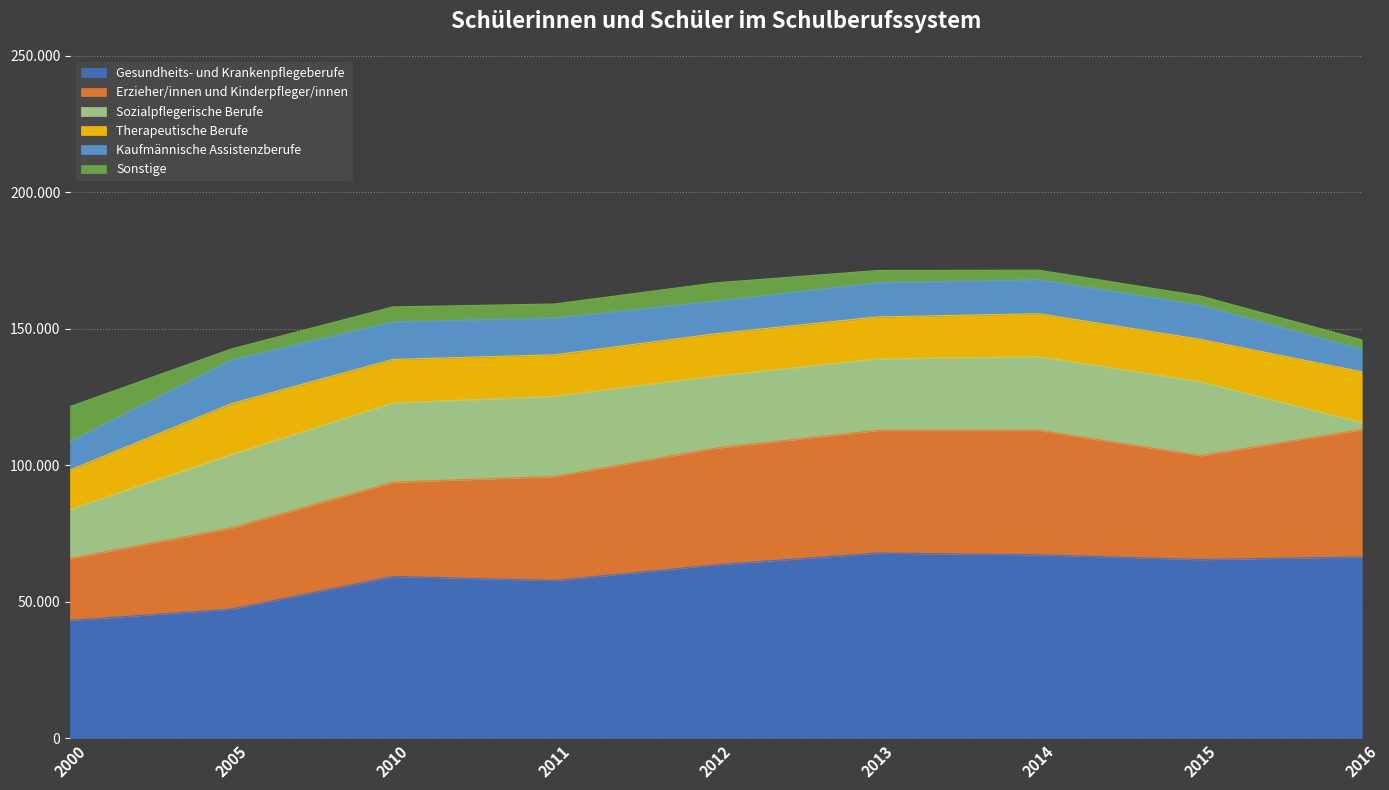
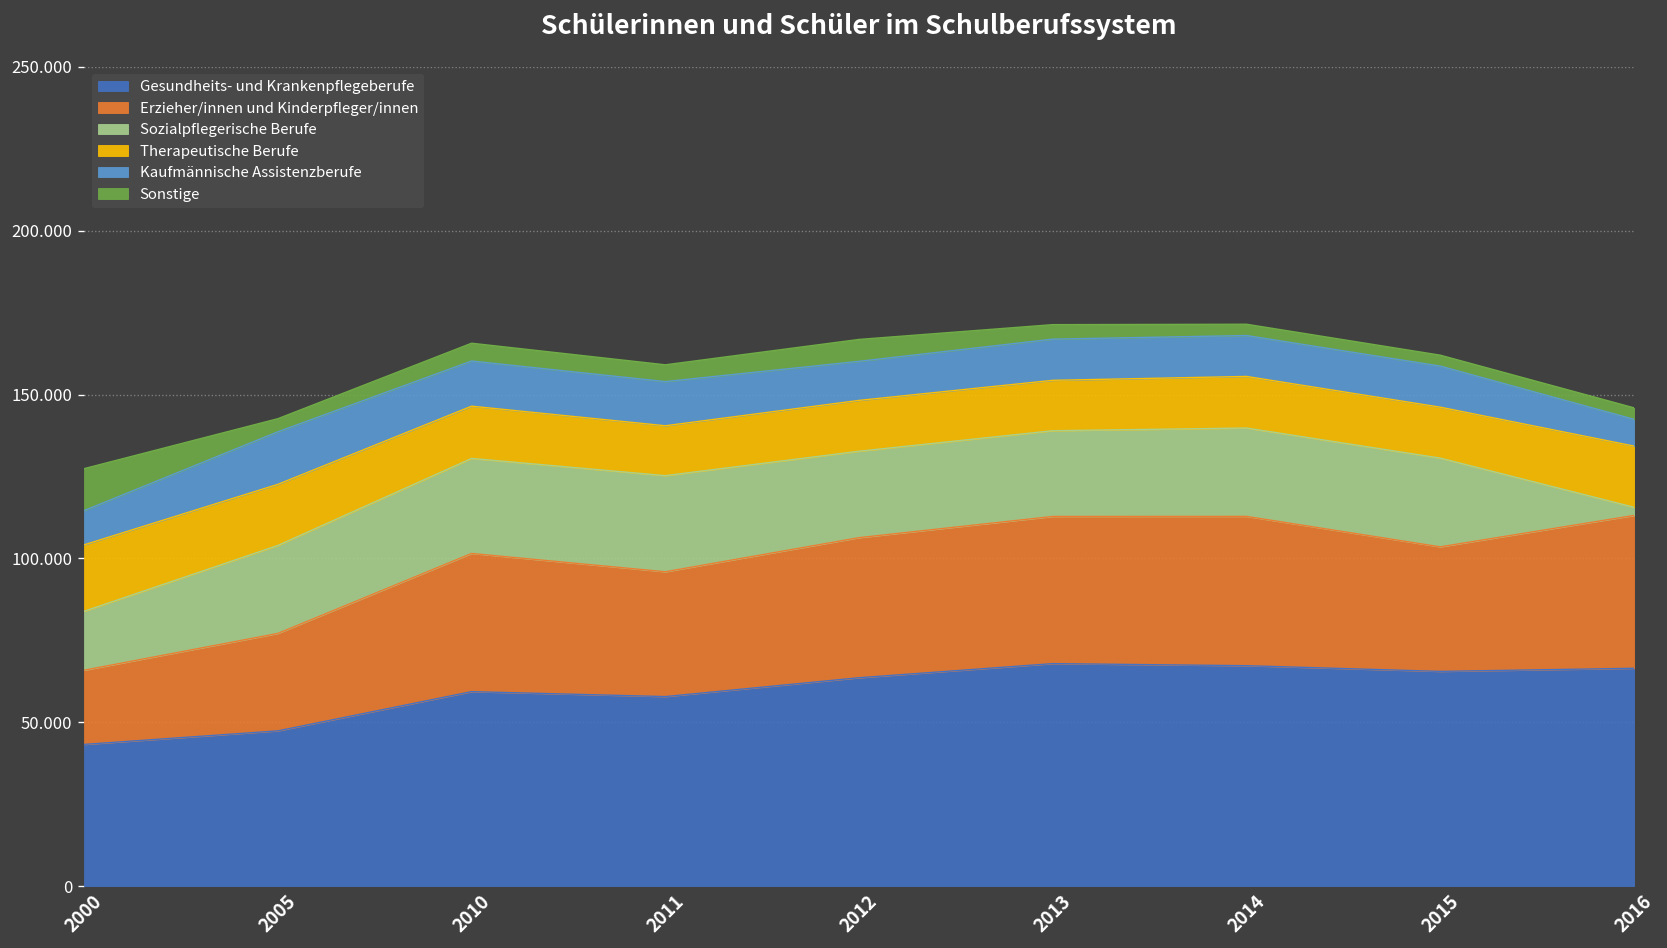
Therapeutische Berufe, 2000: 14 -> 20
Erzieher/innen und Kinderpfleger/innen, 2010: 35 -> 42
